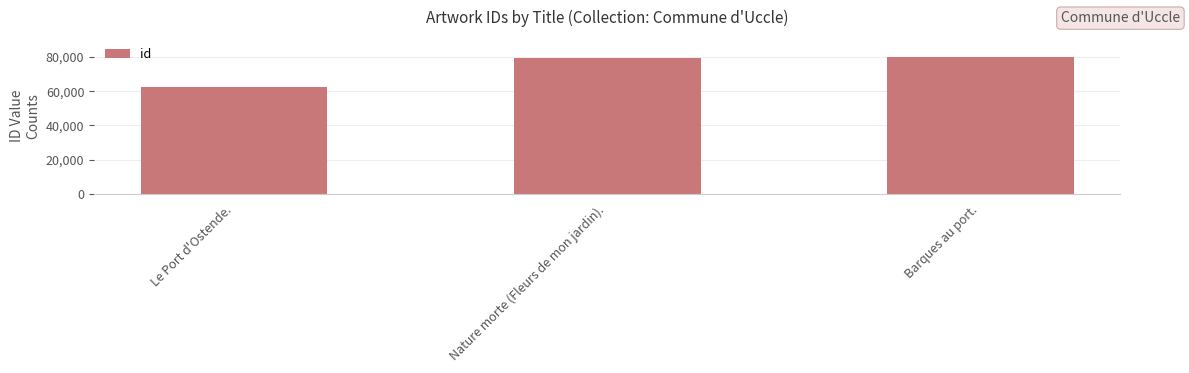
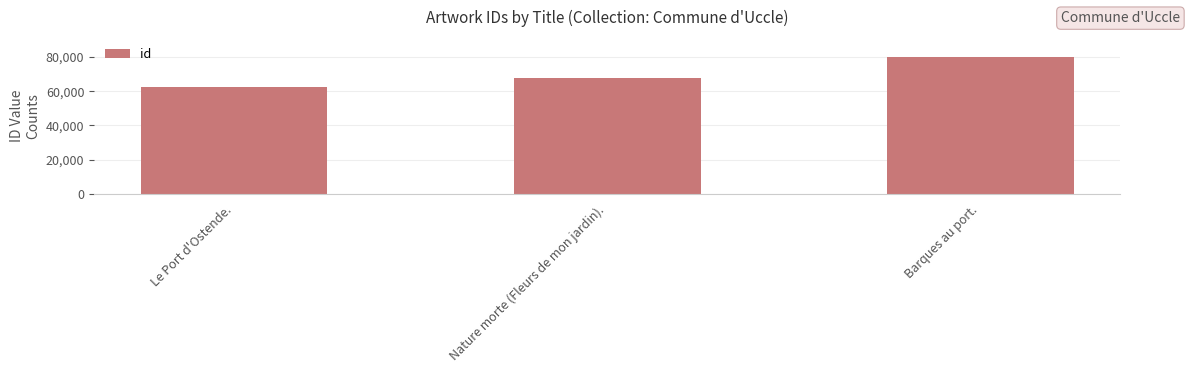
Nature morte (Fleurs de mon jardin).: 79,000 -> 67,000
